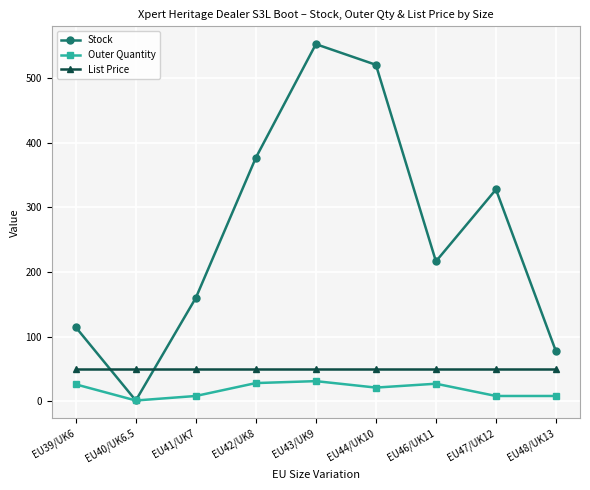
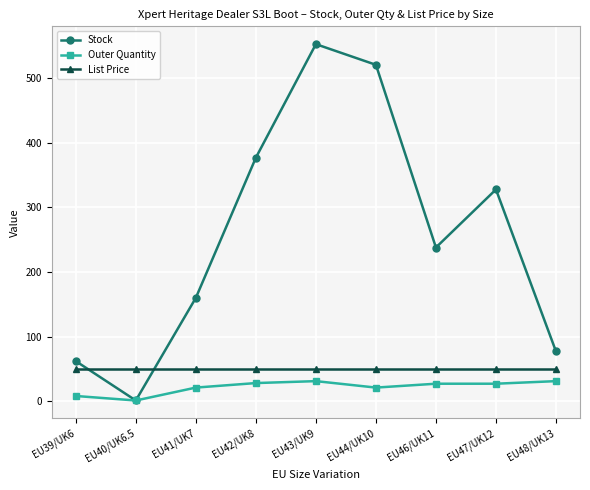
Stock, EU39/UK6: 110 -> 60
Outer Quantity, EU39/UK6: 30 -> 10
Outer Quantity, EU41/UK7: 10 -> 20
Stock, EU46/UK11: 220 -> 240
Outer Quantity, EU47/UK12: 10 -> 30
Outer Quantity, EU48/UK13: 10 -> 30
